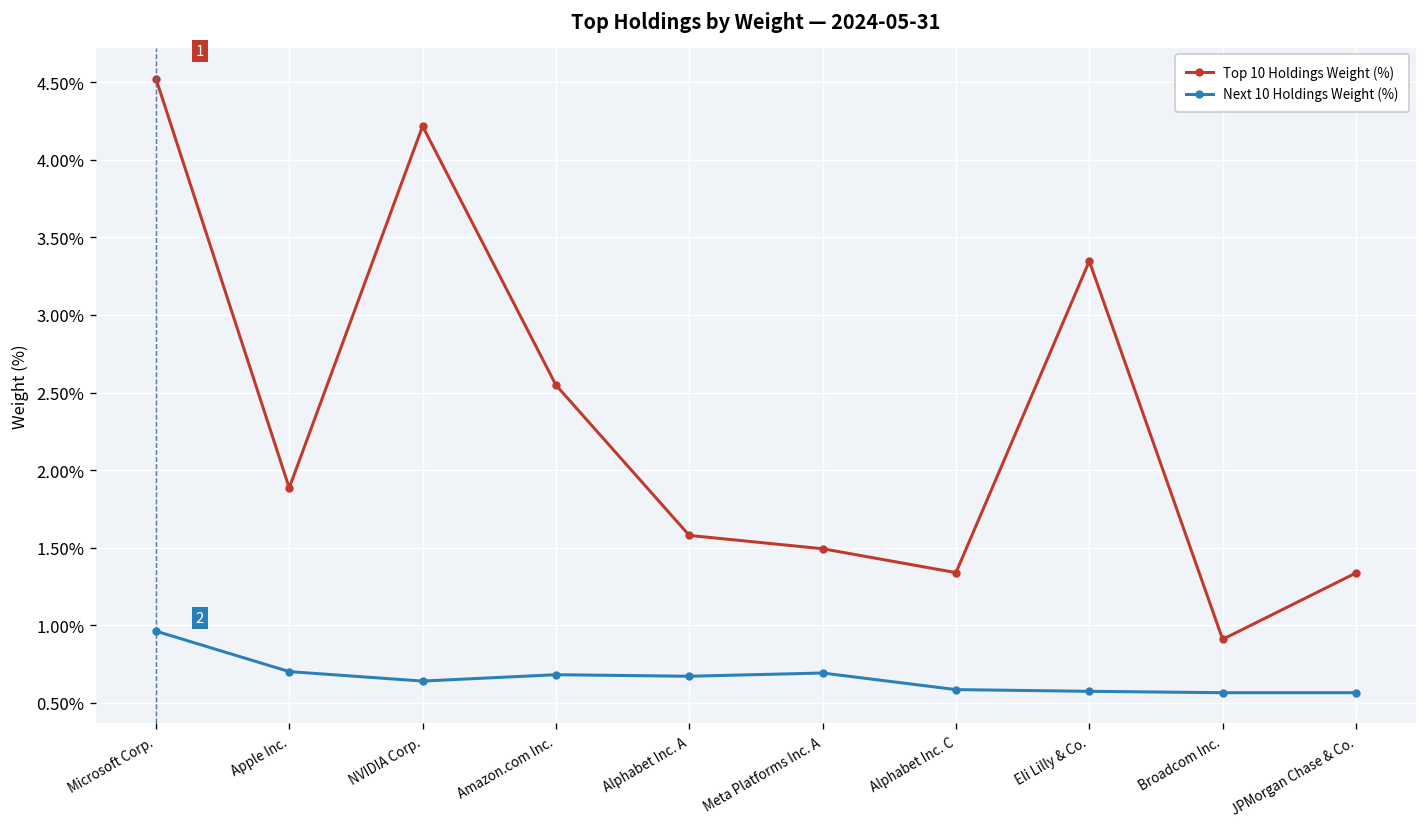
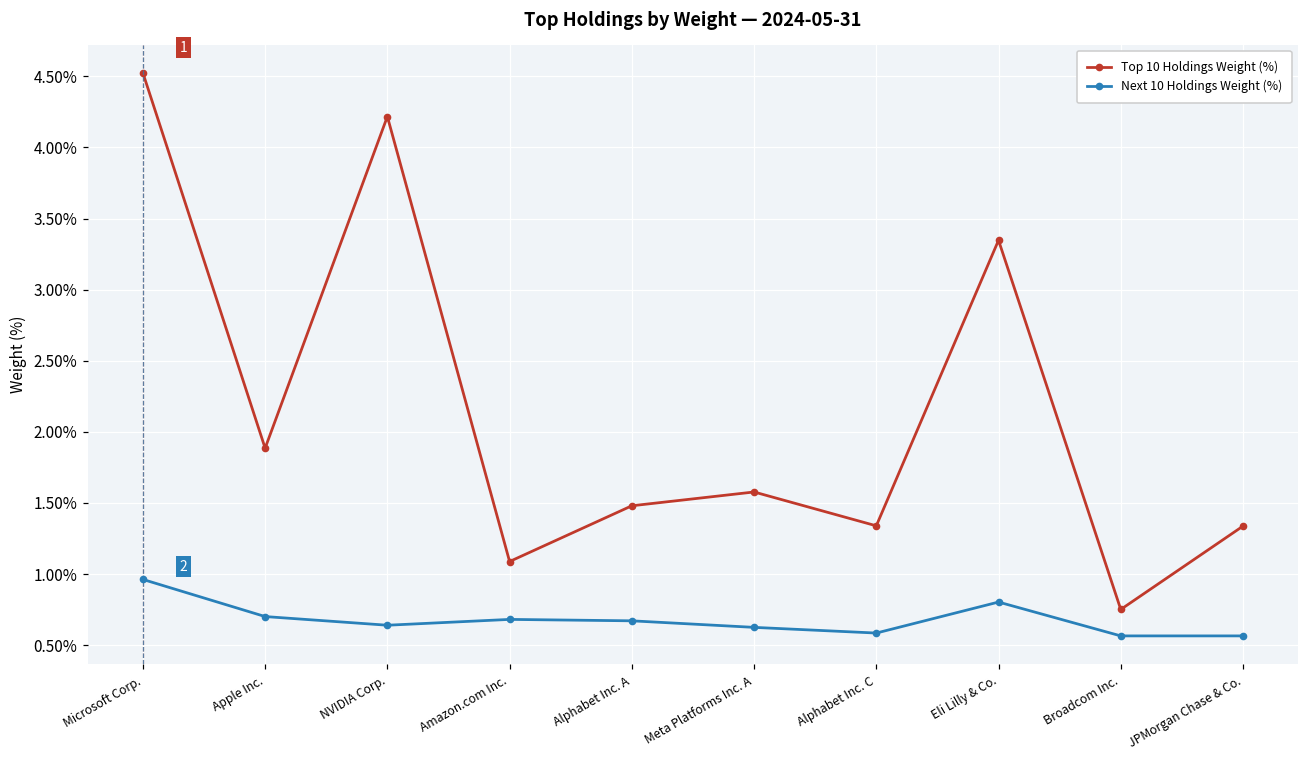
Top 10 Holdings Weight (%), Amazon.com Inc.: 2.55% -> 1.09%
Top 10 Holdings Weight (%), Alphabet Inc. A: 1.58% -> 1.48%
Top 10 Holdings Weight (%), Meta Platforms Inc. A: 1.49% -> 1.58%
Next 10 Holdings Weight (%), Meta Platforms Inc. A: 0.69% -> 0.63%
Next 10 Holdings Weight (%), Eli Lilly & Co.: 0.57% -> 0.80%
Top 10 Holdings Weight (%), Broadcom Inc.: 0.91% -> 0.75%
